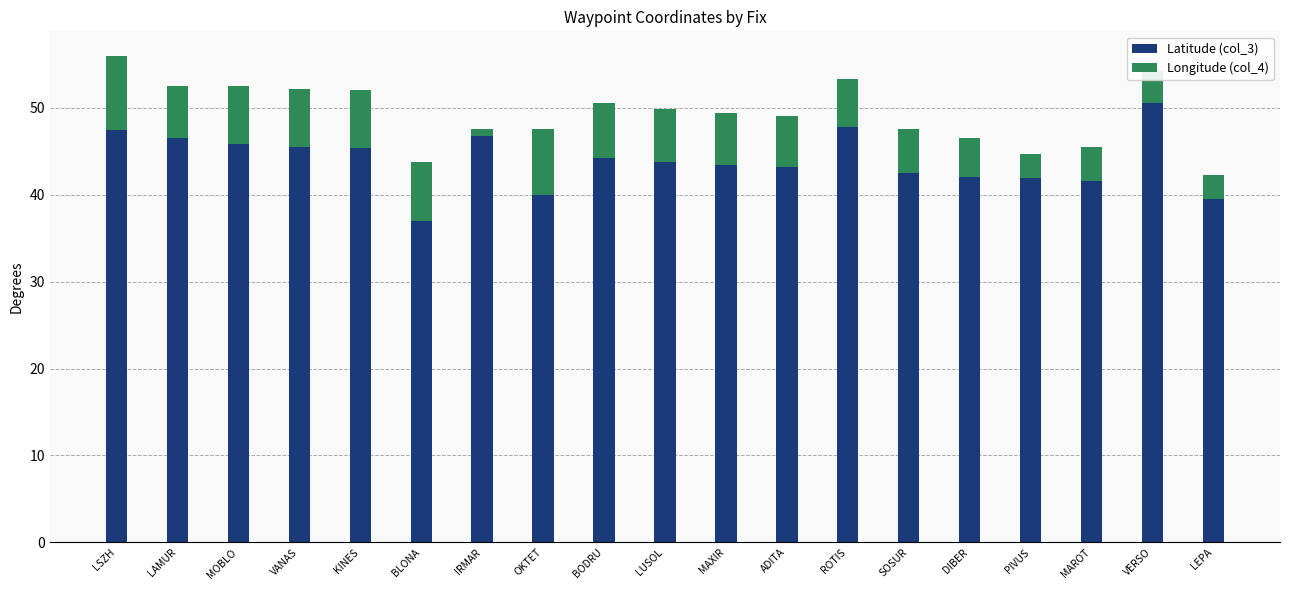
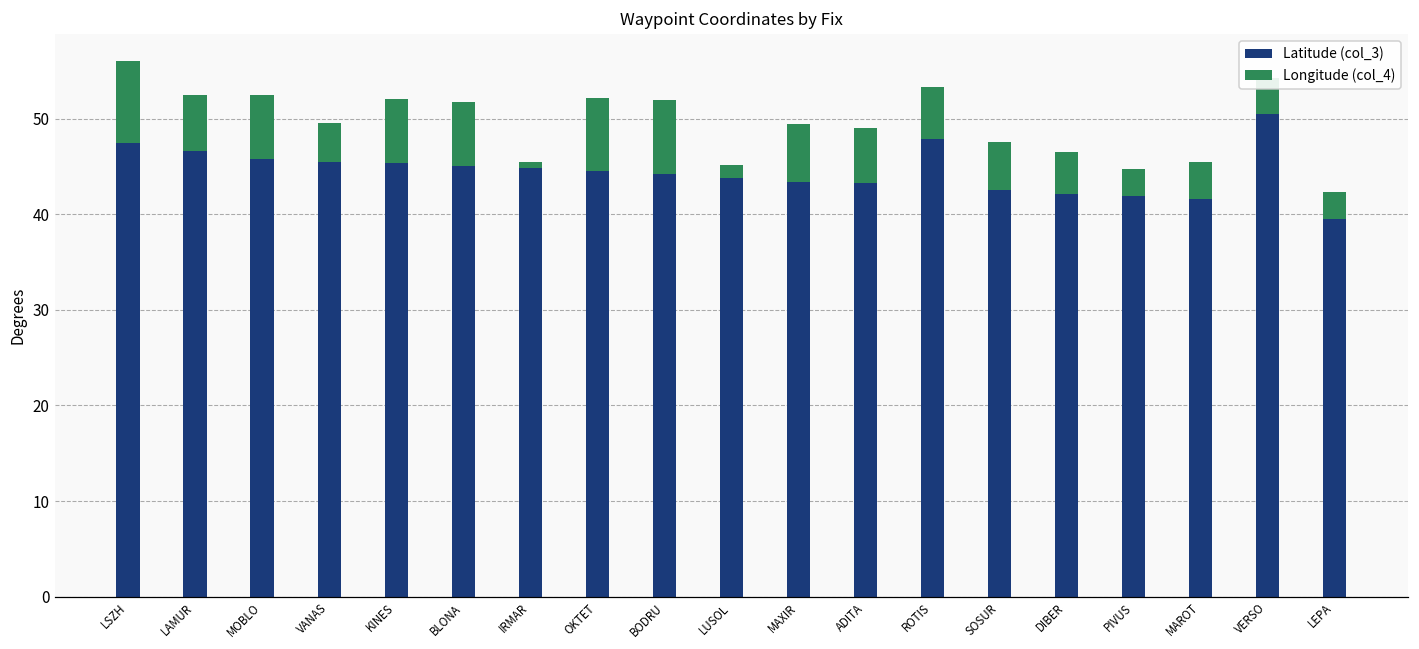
Longitude (col_4), VANAS: 7 -> 4
Latitude (col_3), BLONA: 37 -> 45
Latitude (col_3), IRMAR: 47 -> 45
Latitude (col_3), OKTET: 40 -> 44
Longitude (col_4), BODRU: 6 -> 8
Longitude (col_4), LUSOL: 6 -> 1
